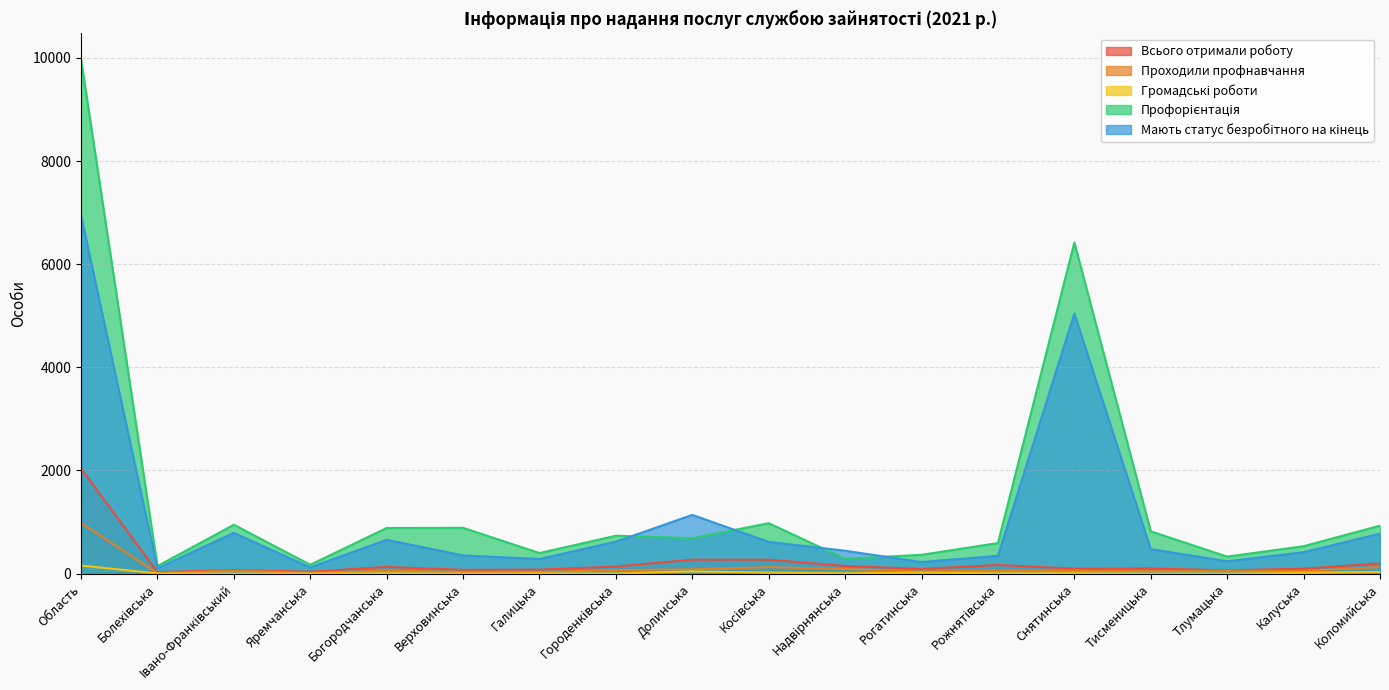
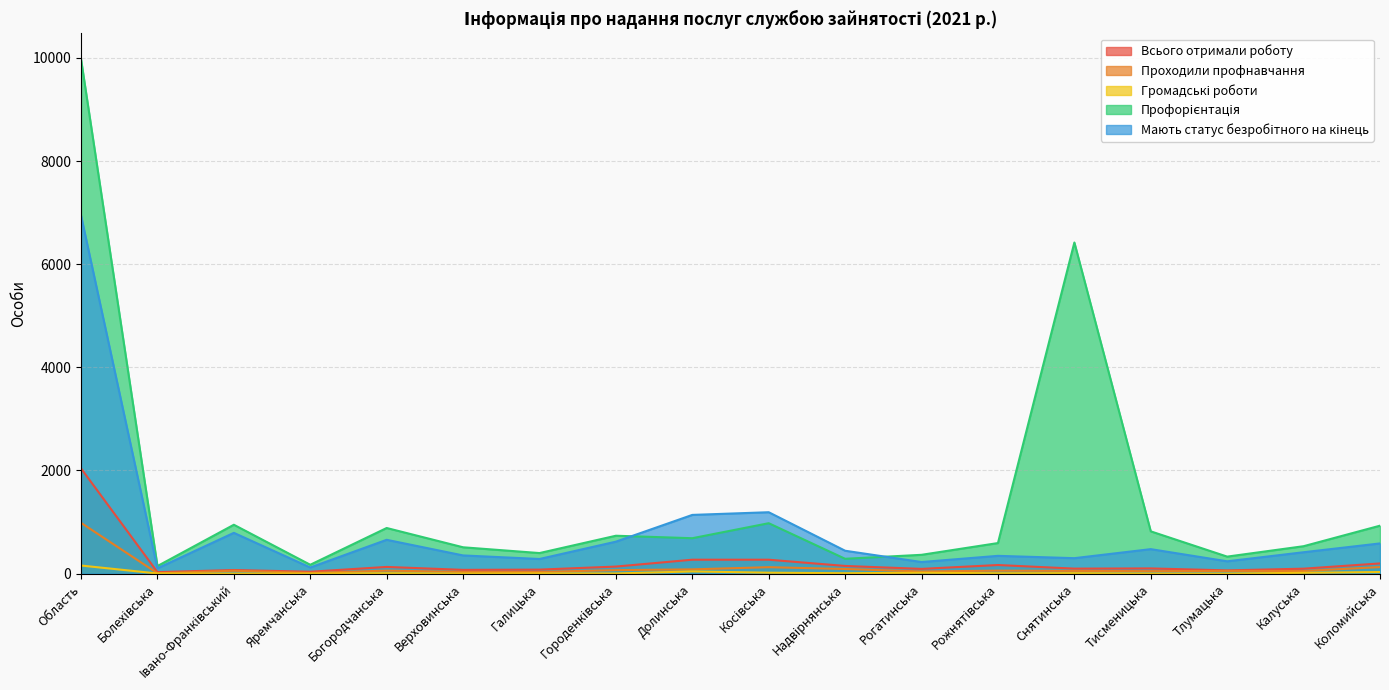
Профорієнтація, Верховинська: 900 -> 500
Мають статус безробітного на кінець, Косівська: 600 -> 1200
Мають статус безробітного на кінець, Снятинська: 5000 -> 300
Мають статус безробітного на кінець, Коломийська: 800 -> 600
